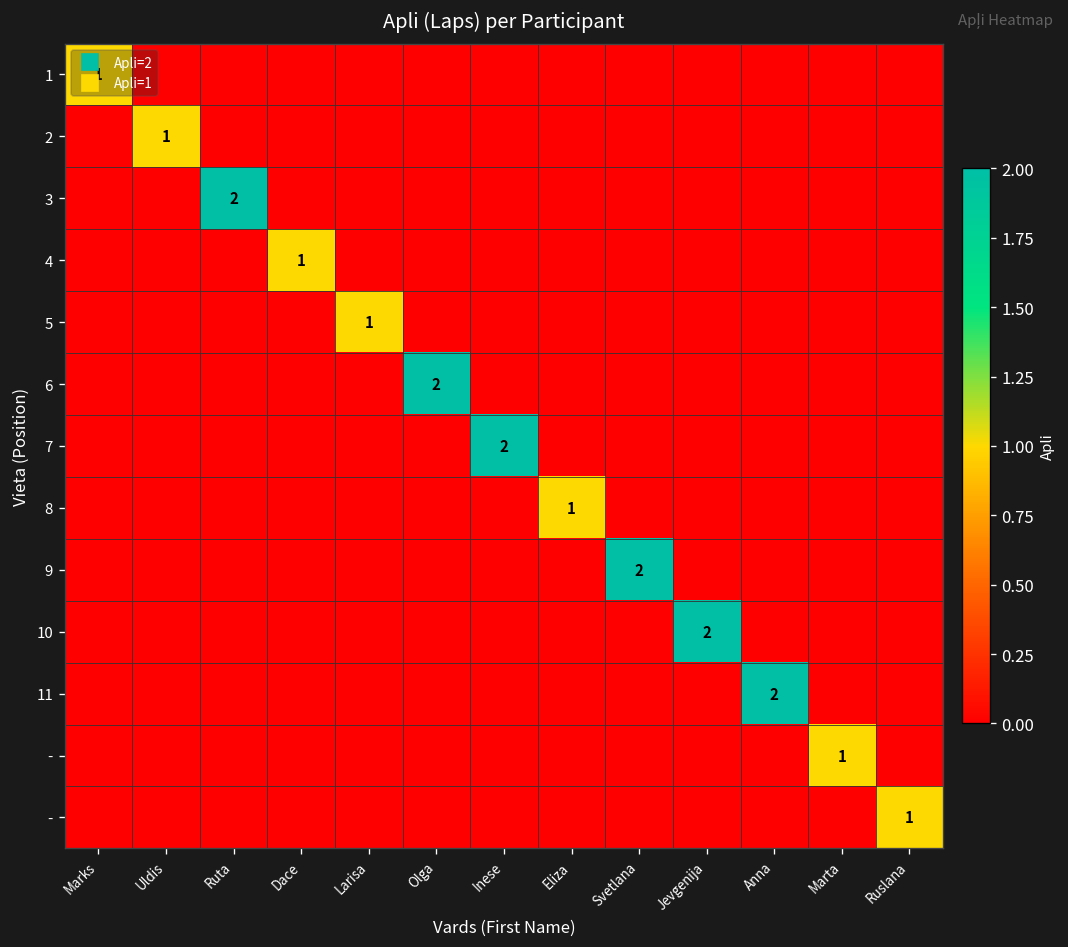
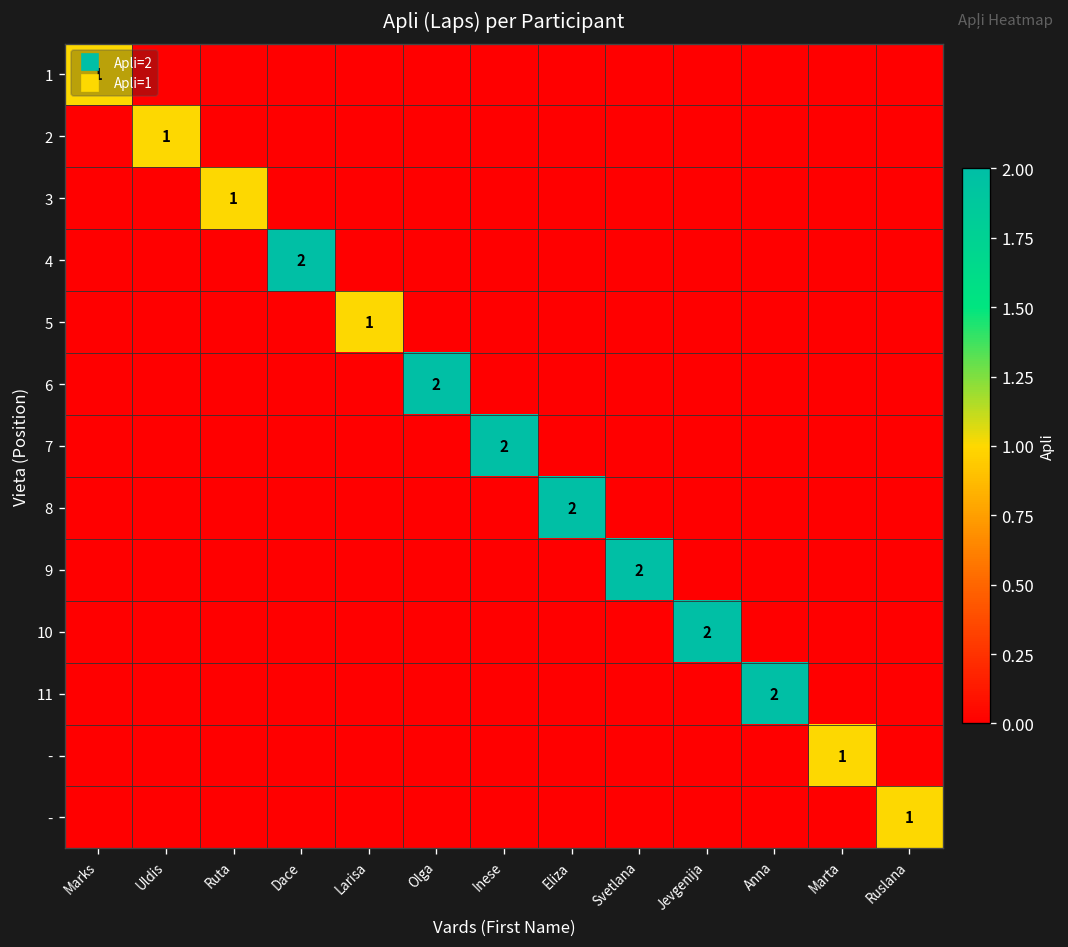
3, Ruta: 2 -> 1
4, Dace: 1 -> 2
8, Eliza: 1 -> 2
